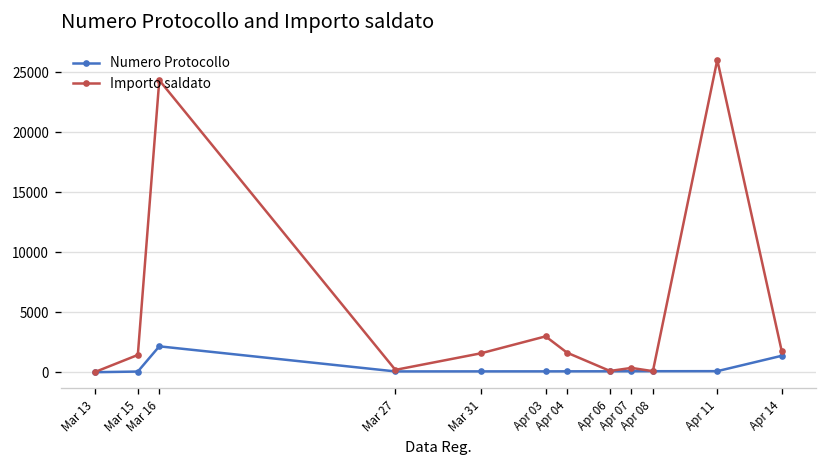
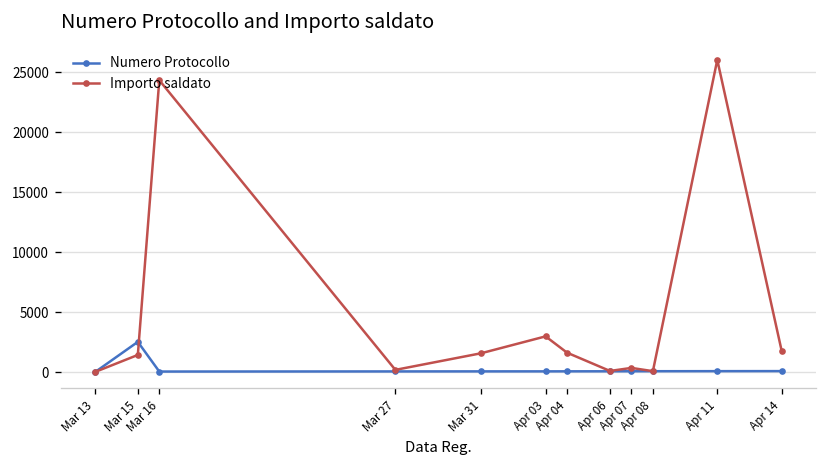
Numero Protocollo, Mar 15: 0 -> 3000
Numero Protocollo, Mar 16: 2000 -> 0
Numero Protocollo, Apr 14: 1000 -> 0
